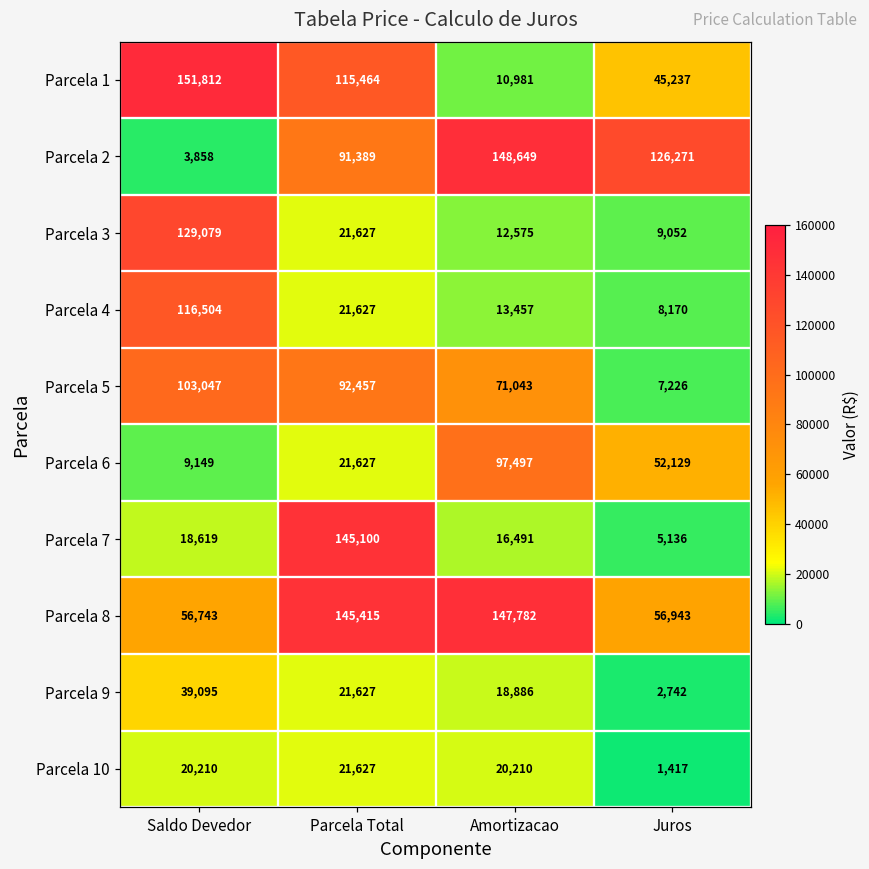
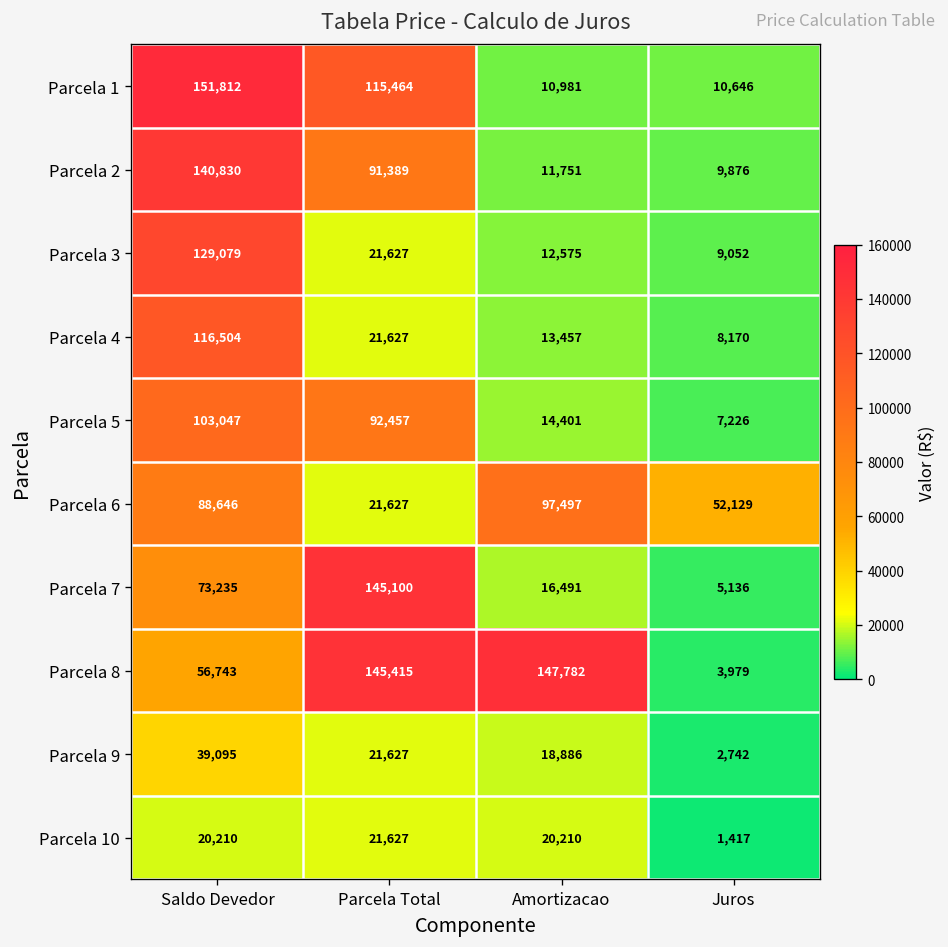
Parcela 1, Juros: 45,237 -> 10,646
Parcela 2, Saldo Devedor: 3,858 -> 140,830
Parcela 2, Amortizacao: 148,649 -> 11,751
Parcela 2, Juros: 126,271 -> 9,876
Parcela 5, Amortizacao: 71,043 -> 14,401
Parcela 6, Saldo Devedor: 9,149 -> 88,646
Parcela 7, Saldo Devedor: 18,619 -> 73,235
Parcela 8, Juros: 56,943 -> 3,979
